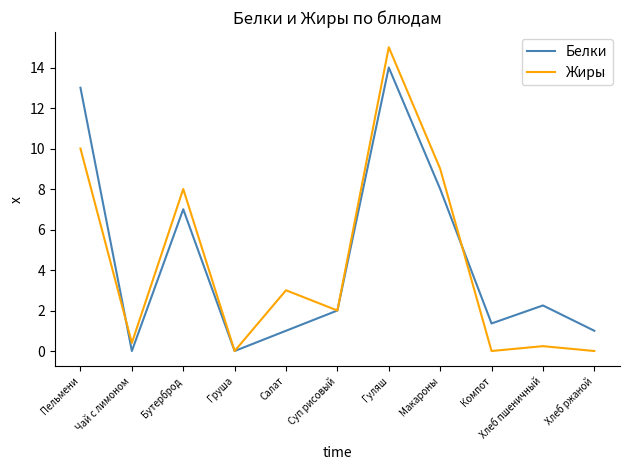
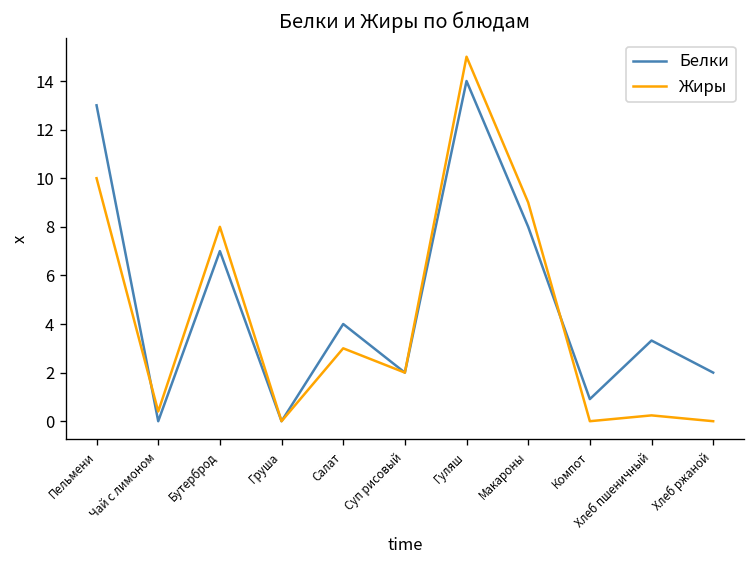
Белки, Салат: 1 -> 4
Белки, Компот: 1.4 -> 0.9
Белки, Хлеб пшеничный: 2.3 -> 3.3
Белки, Хлеб ржаной: 1 -> 2
